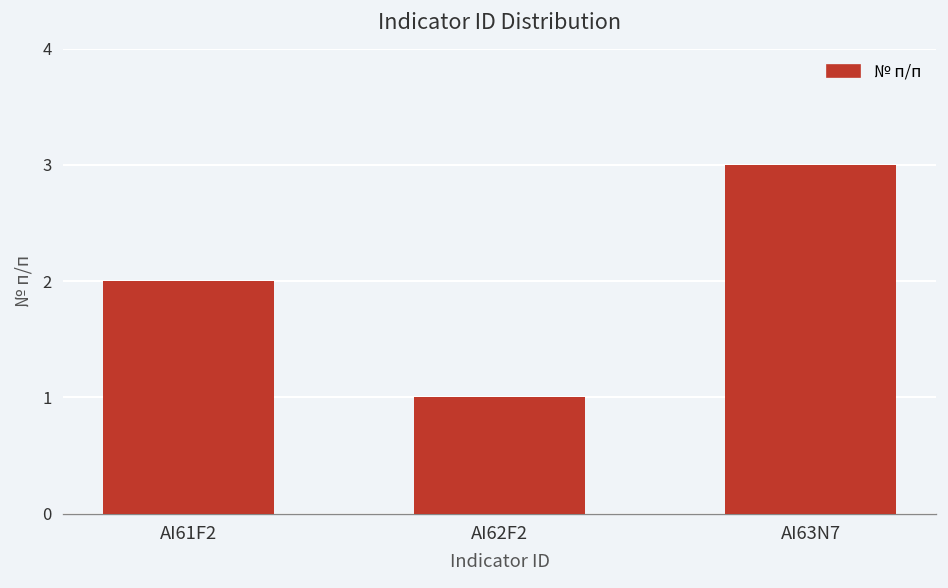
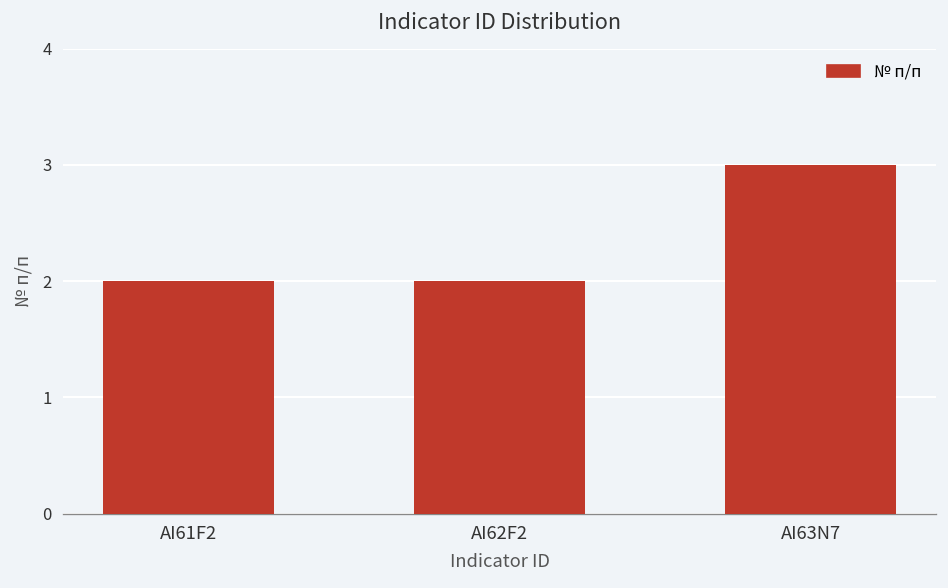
AI62F2: 1 -> 2
